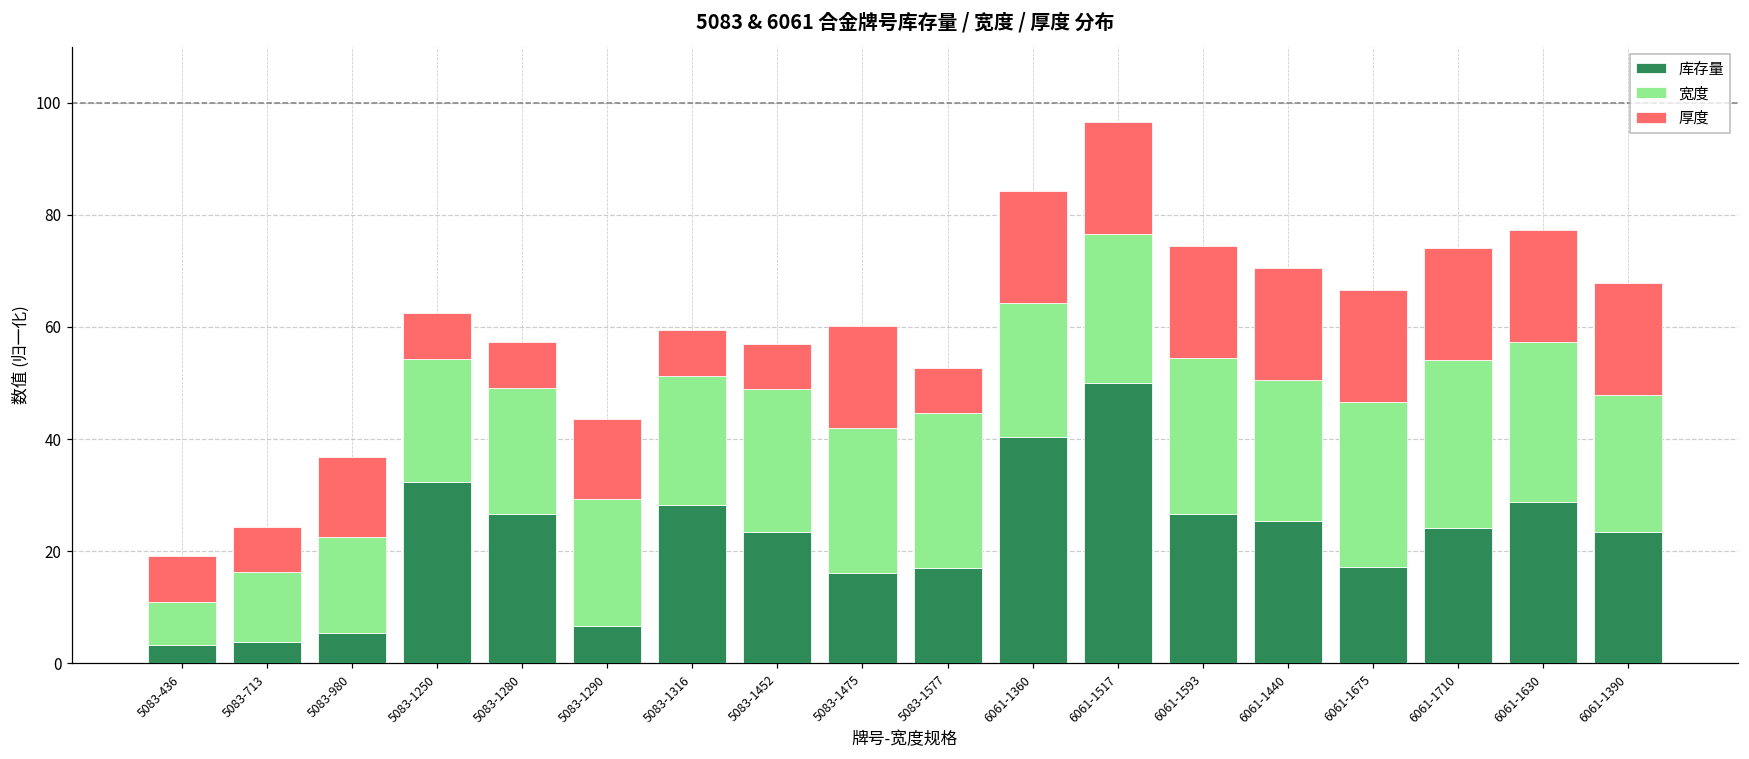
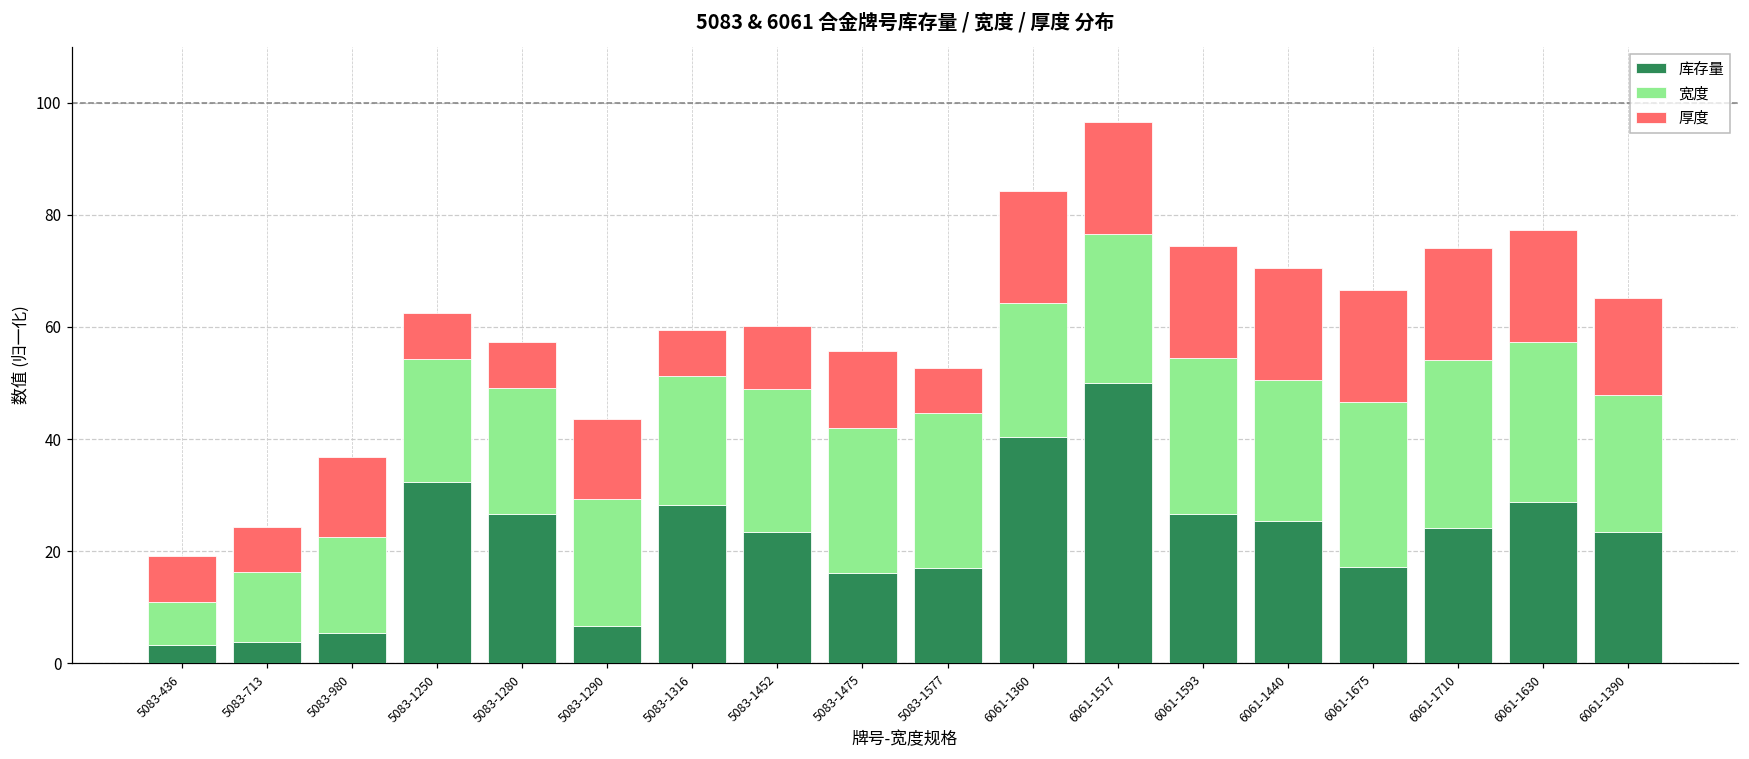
厚度, 5083-1452: 8 -> 11
厚度, 5083-1475: 18 -> 14
厚度, 6061-1390: 20 -> 17
